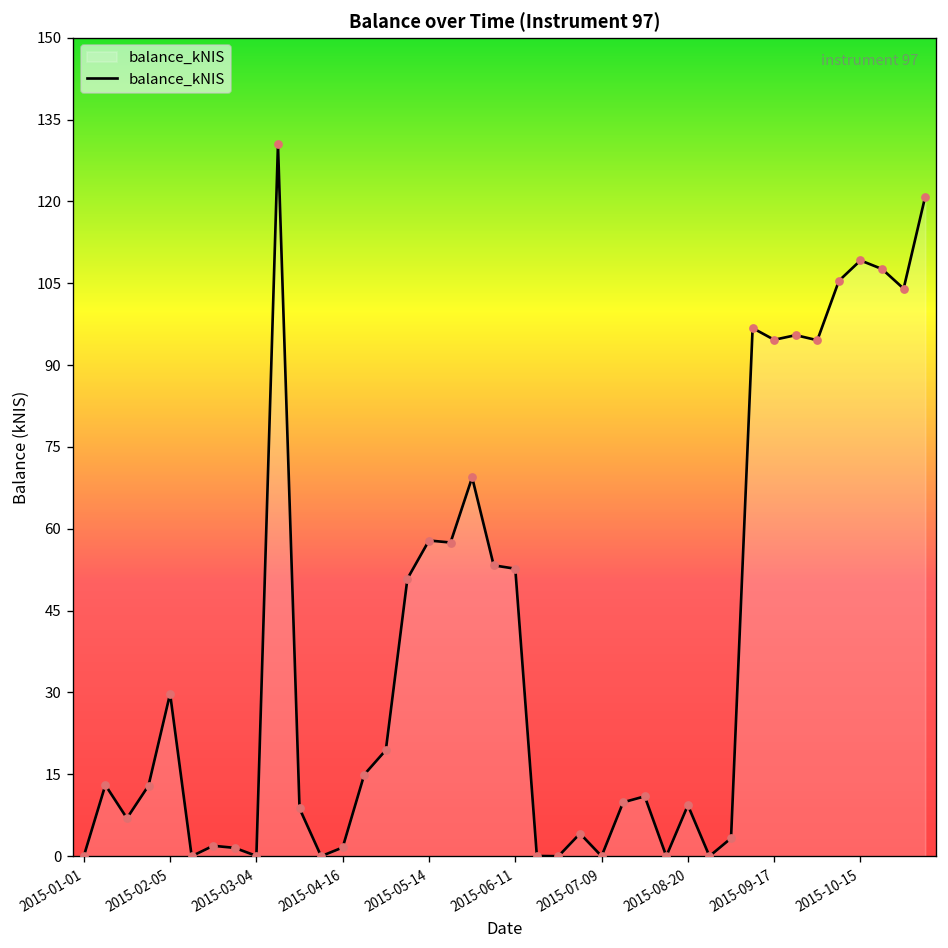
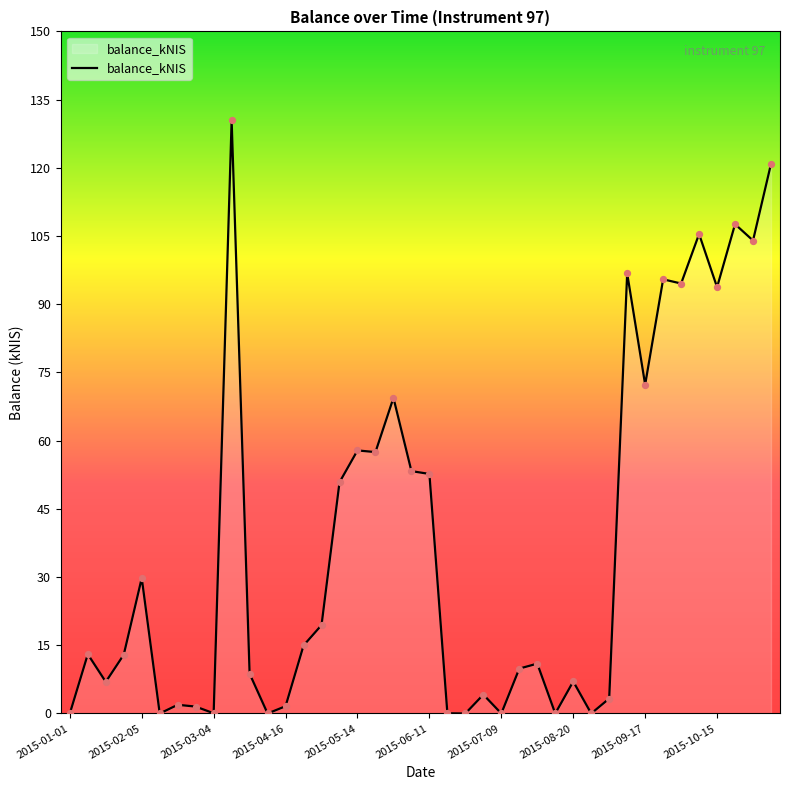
2015-08-20: 9 -> 7
2015-09-17: 95 -> 72
2015-10-15: 109 -> 94
